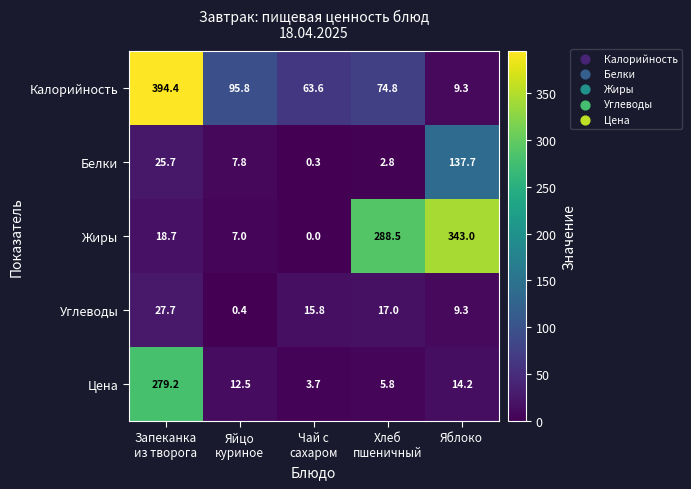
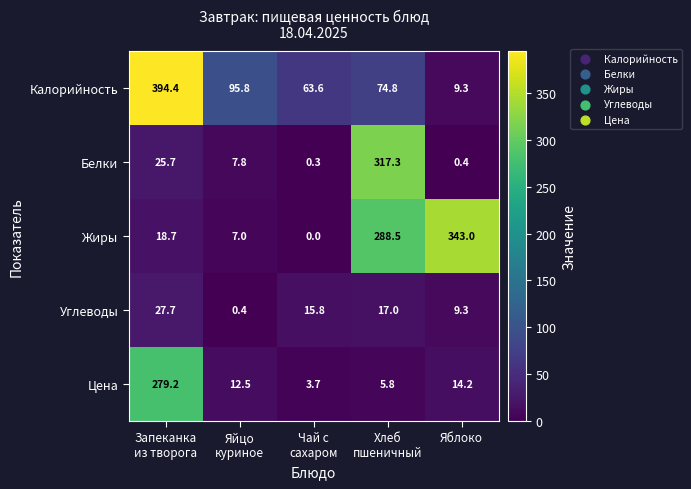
Белки, Хлеб пшеничный: 2.8 -> 317.3
Белки, Яблоко: 137.7 -> 0.4
